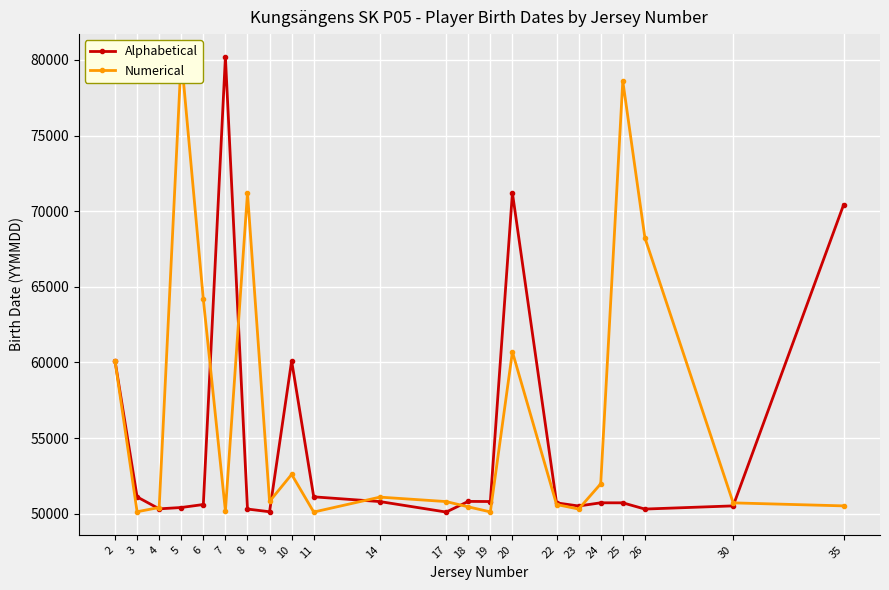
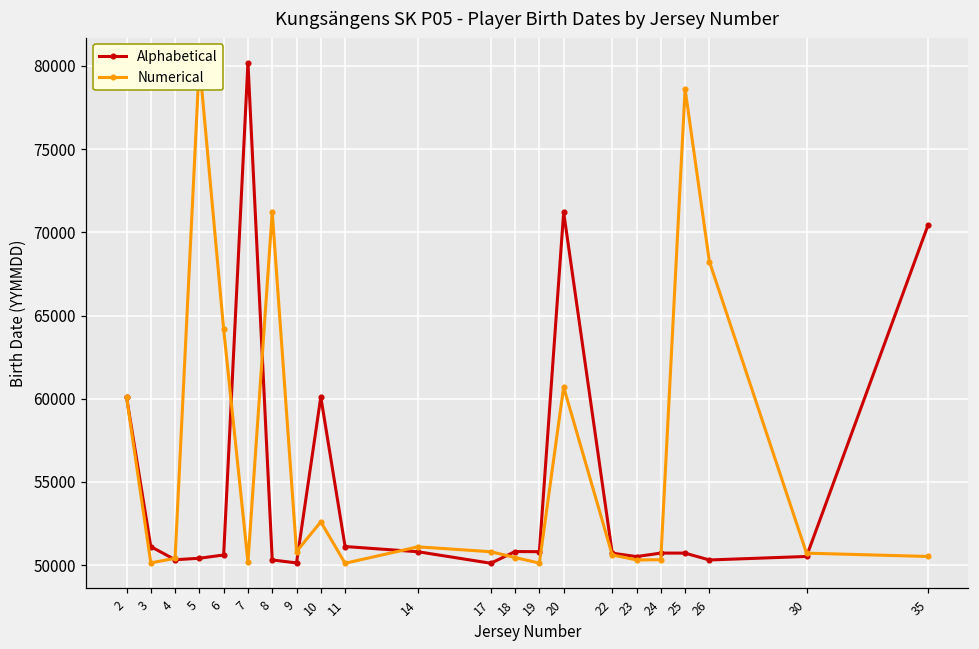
Numerical, 24: 52000 -> 50300
